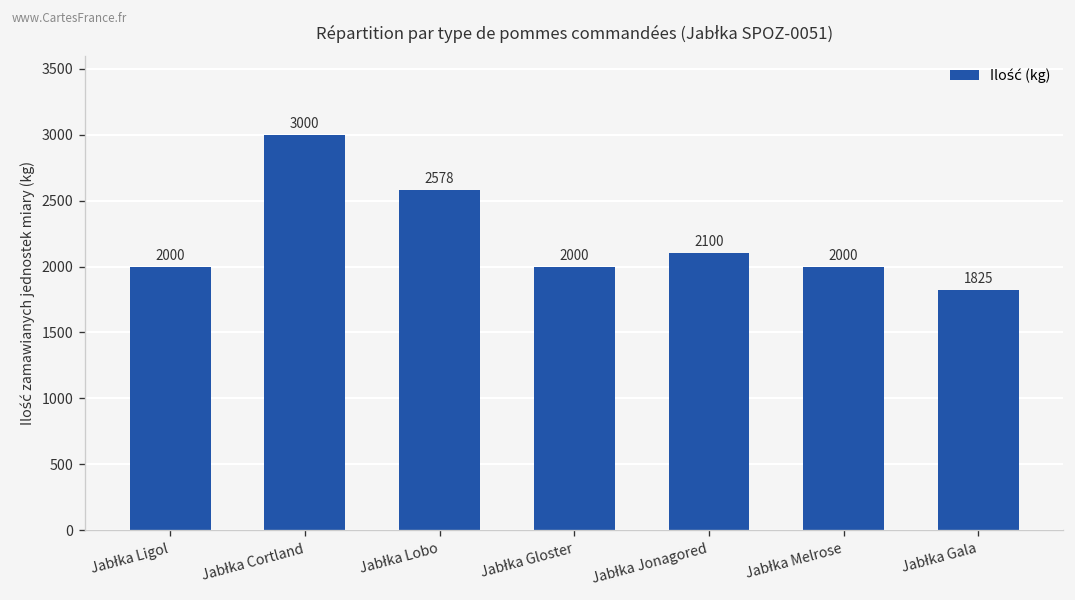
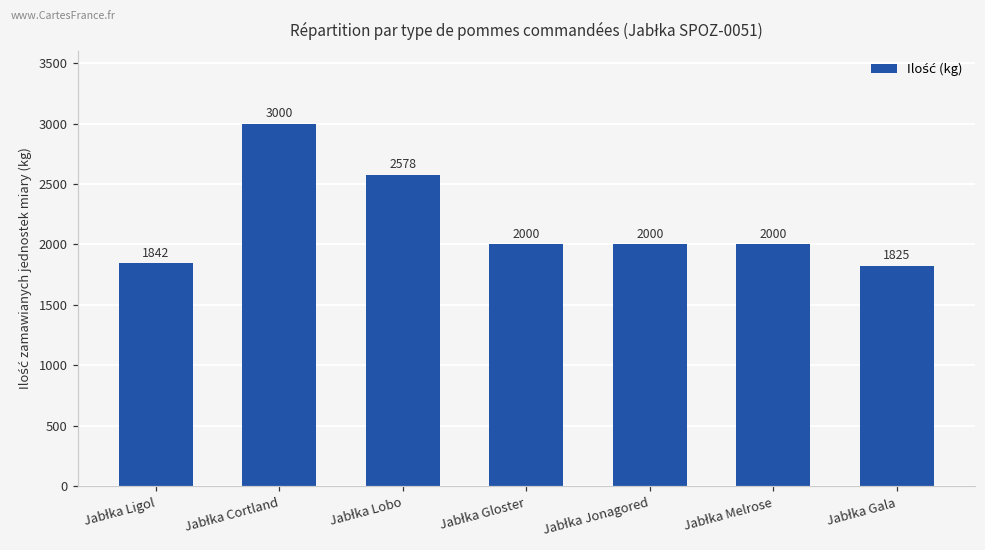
Jabłka Ligol: 2000 -> 1842
Jabłka Jonagored: 2100 -> 2000
